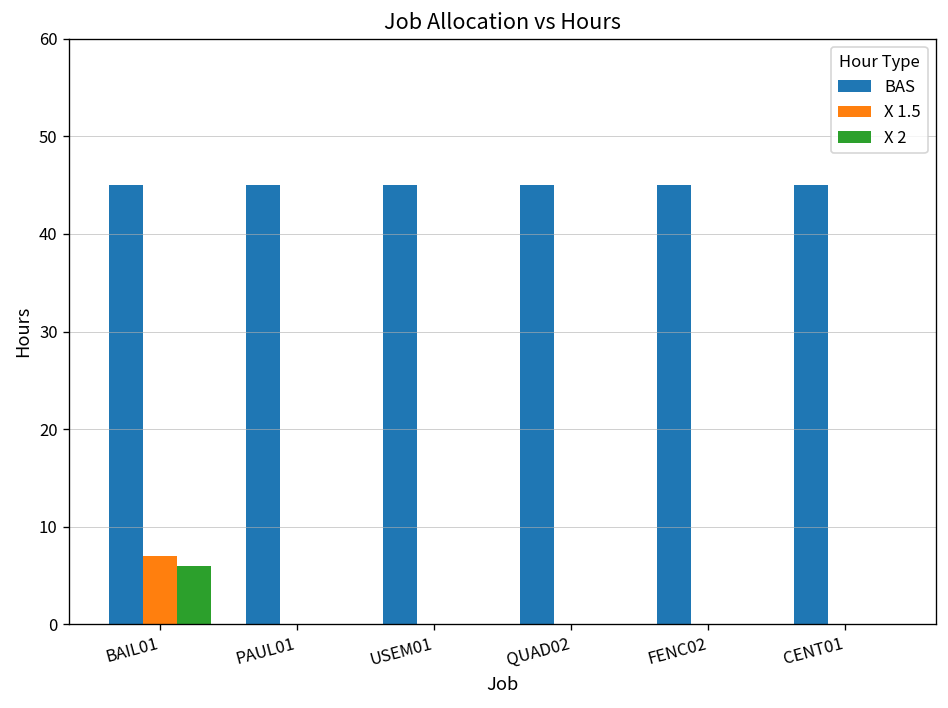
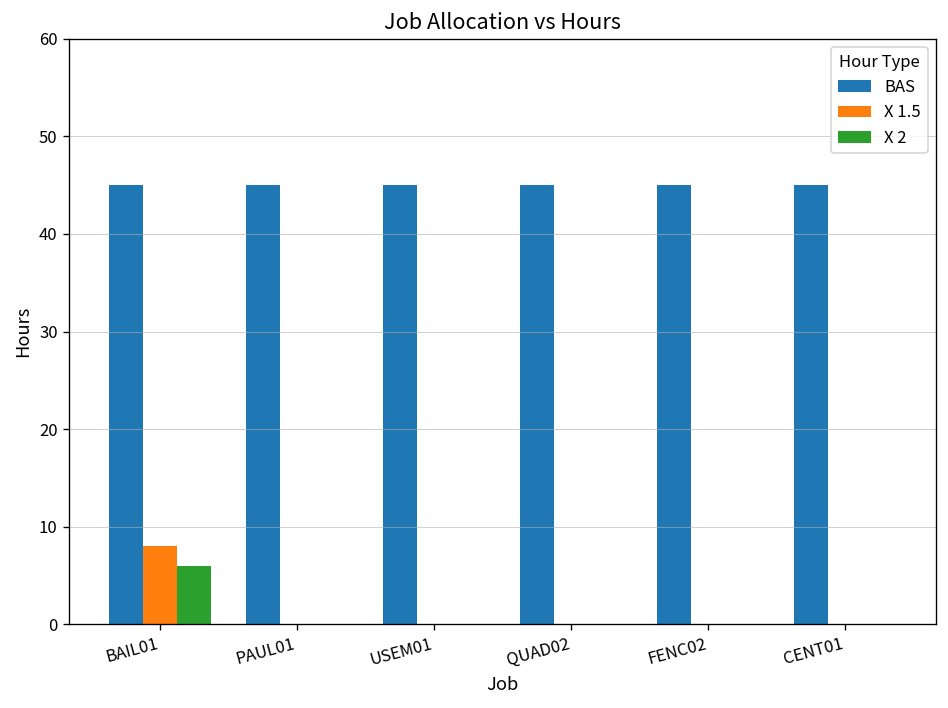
X 1.5, BAIL01: 7 -> 8
